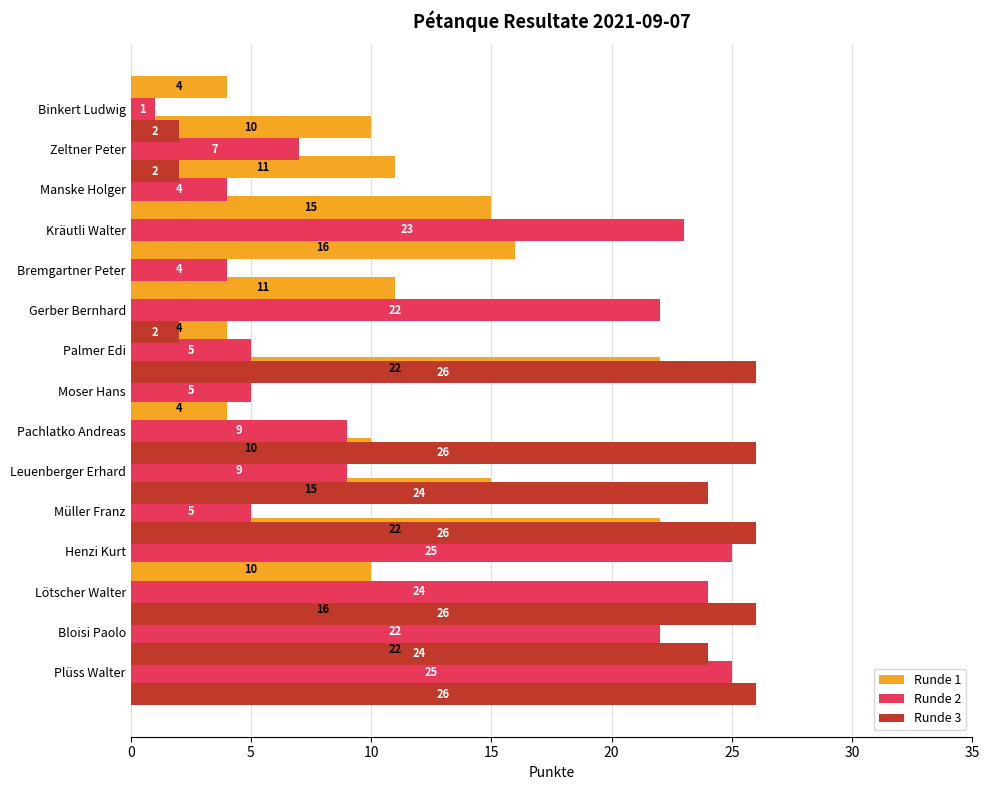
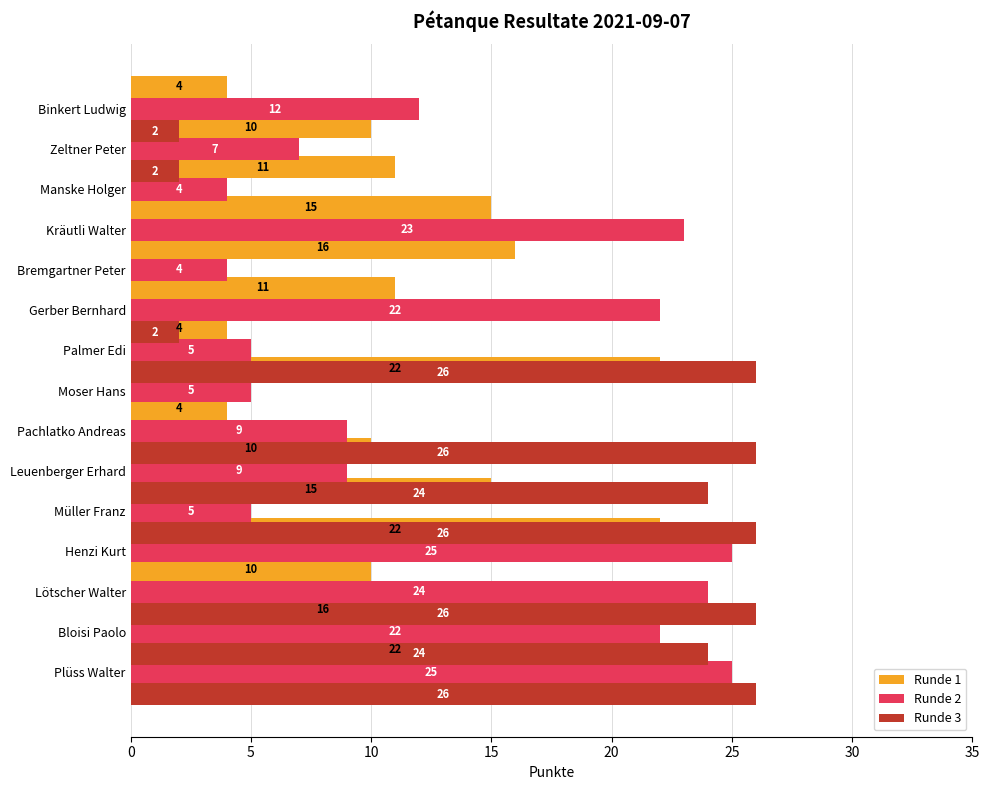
Runde 2, Binkert Ludwig: 1 -> 12
